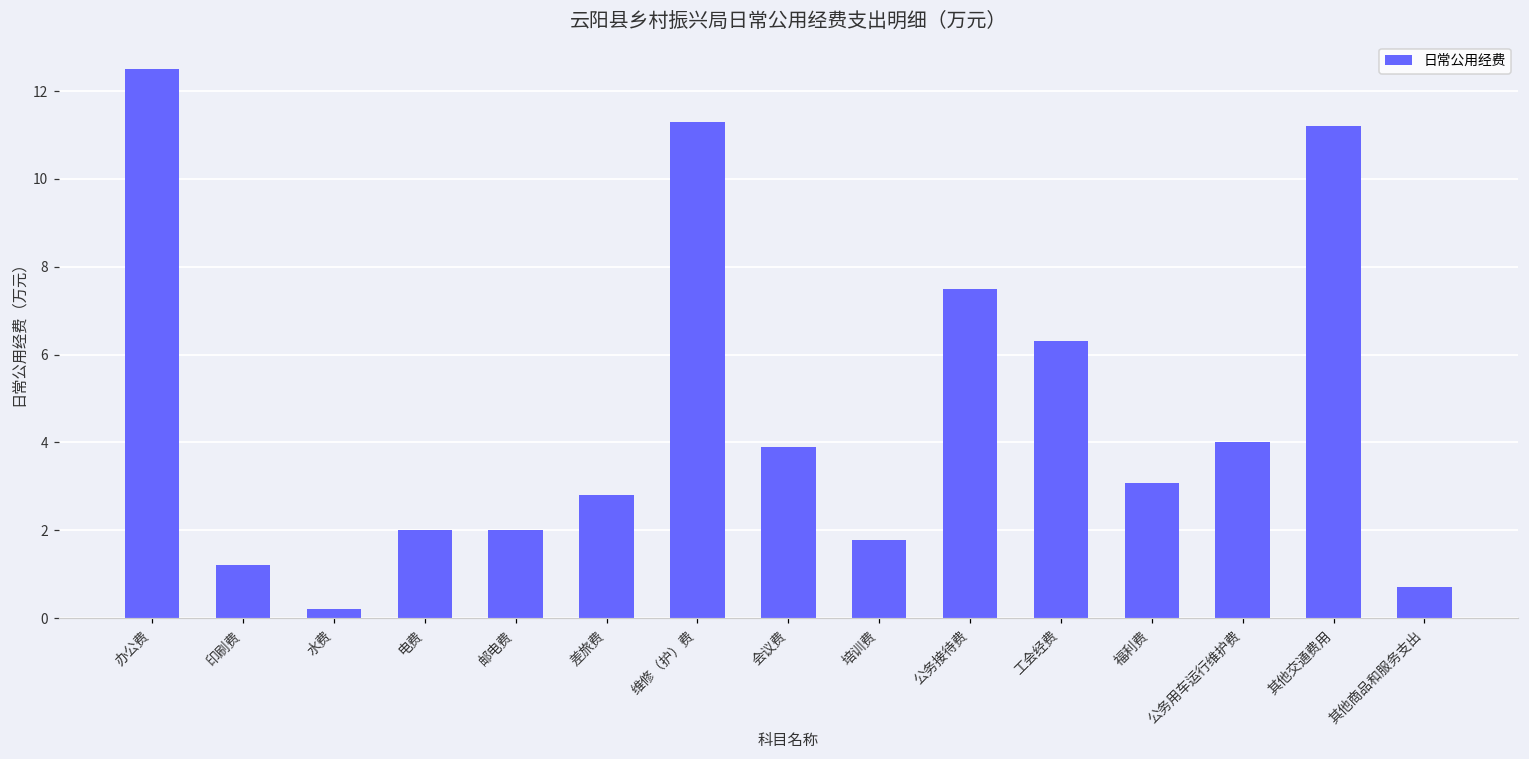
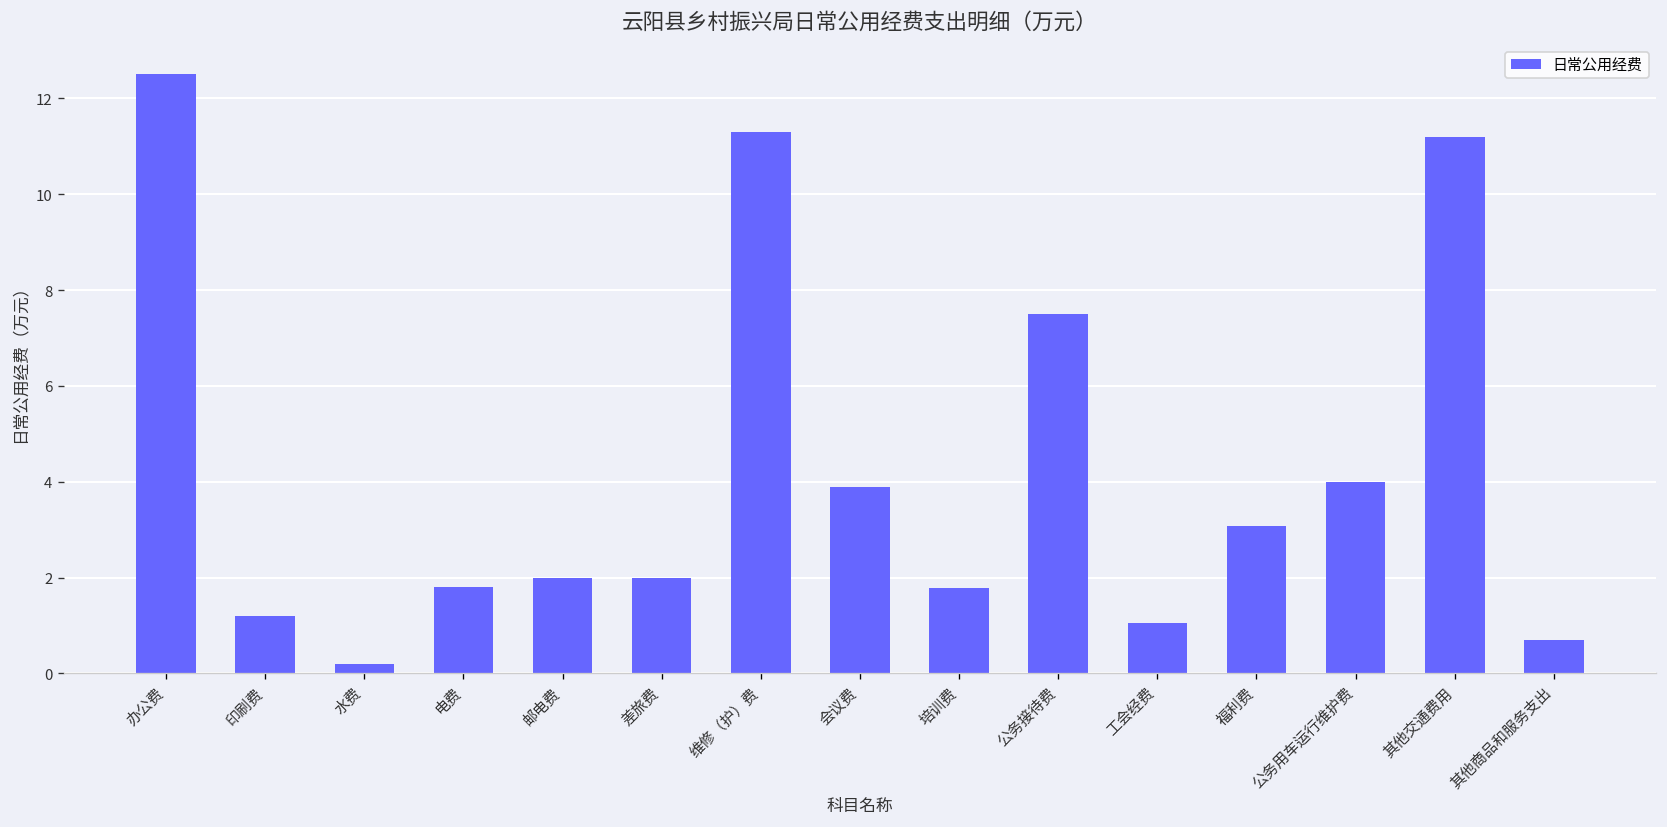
电费: 2.0 -> 1.8
差旅费: 2.8 -> 2.0
工会经费: 6.3 -> 1.1
